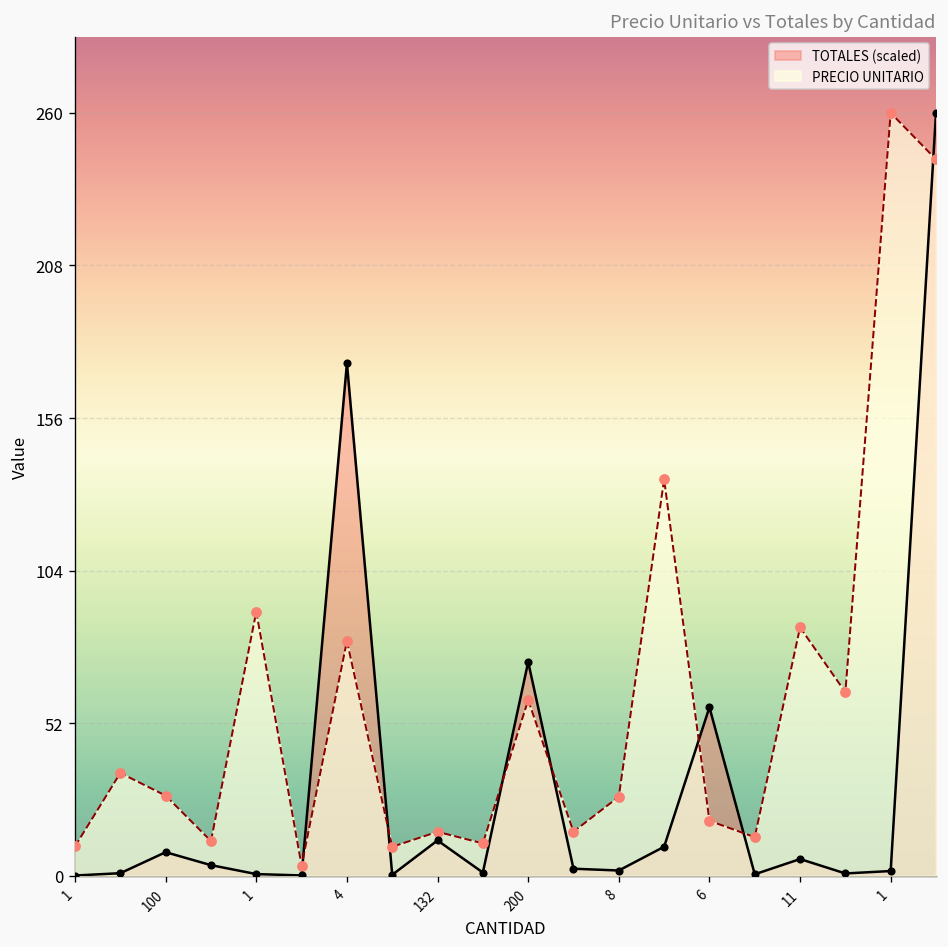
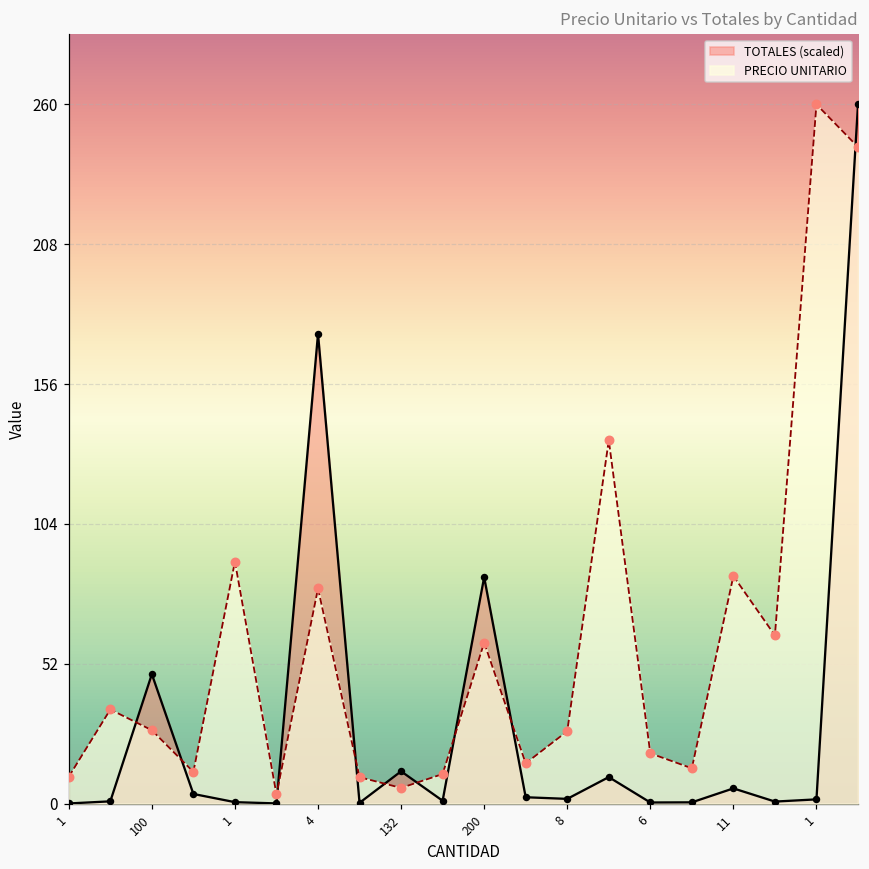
TOTALES (scaled), 100: 8 -> 48
PRECIO UNITARIO, 132: 15 -> 6
TOTALES (scaled), 200: 73 -> 84
TOTALES (scaled), 6: 57 -> 0
